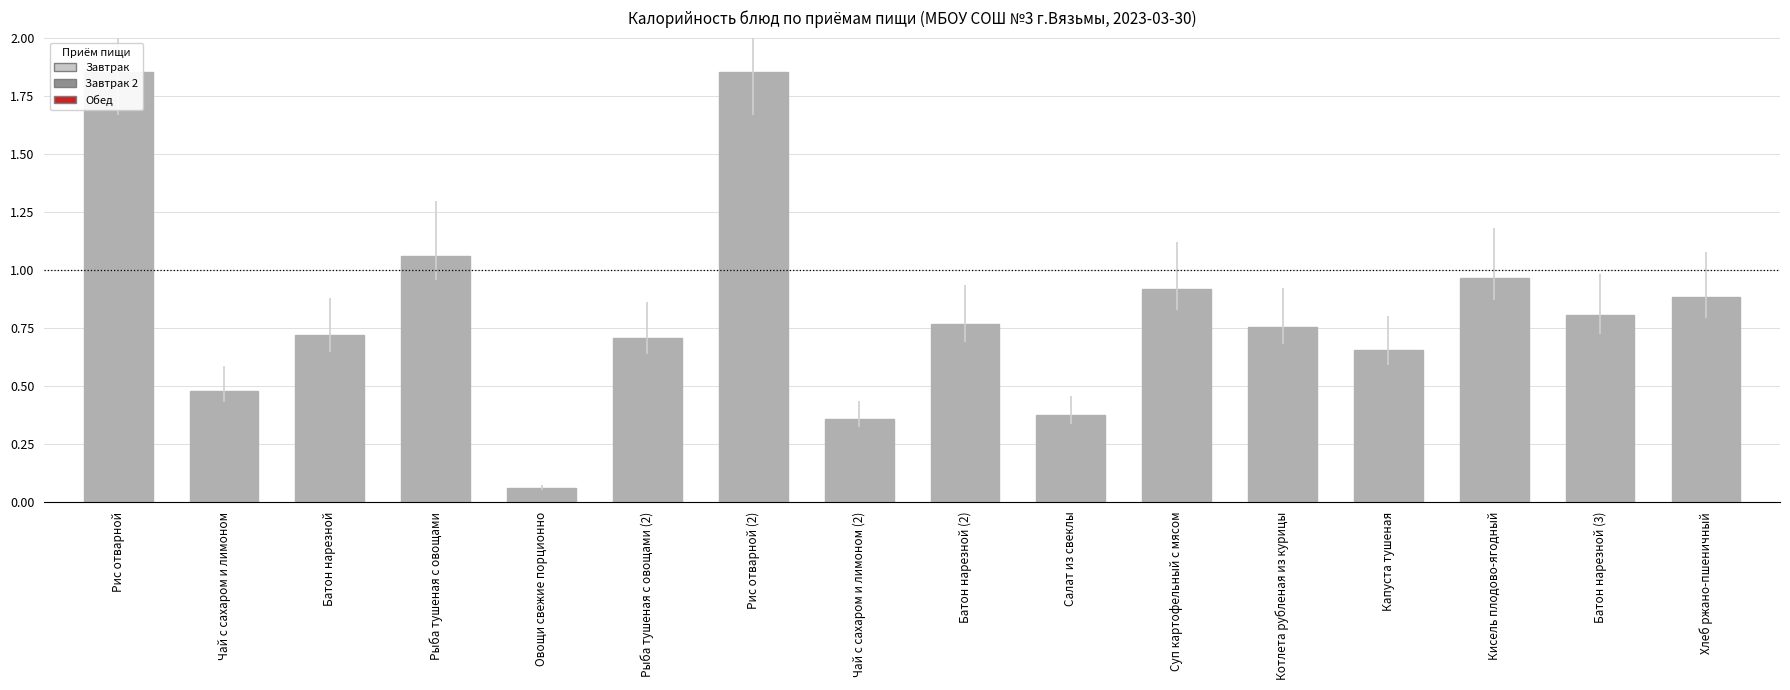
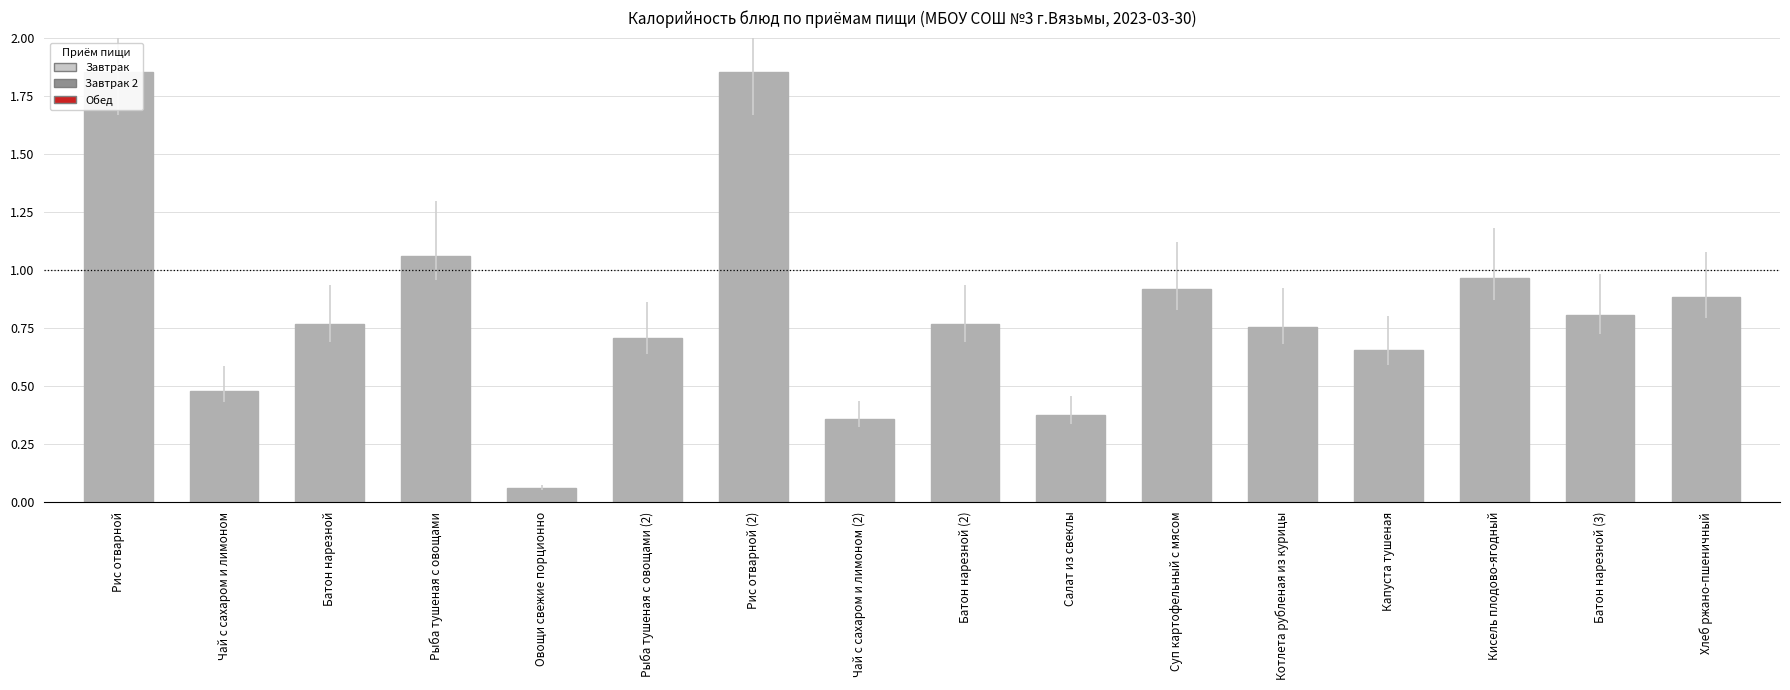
Батон нарезной: 0.72 -> 0.77
